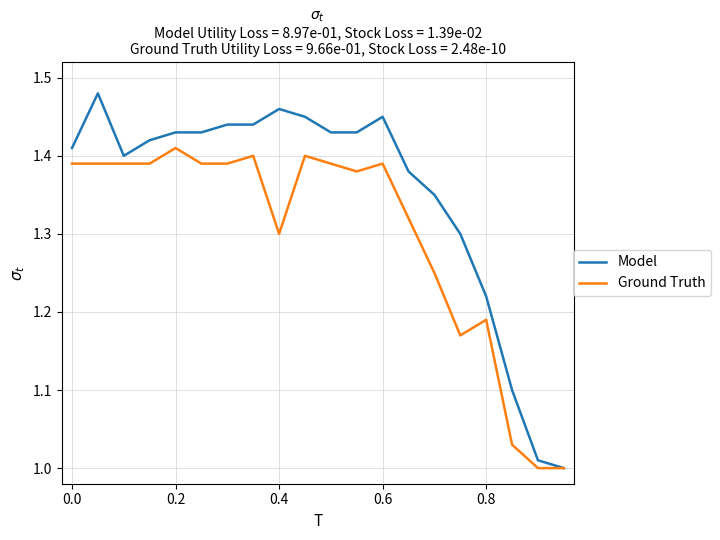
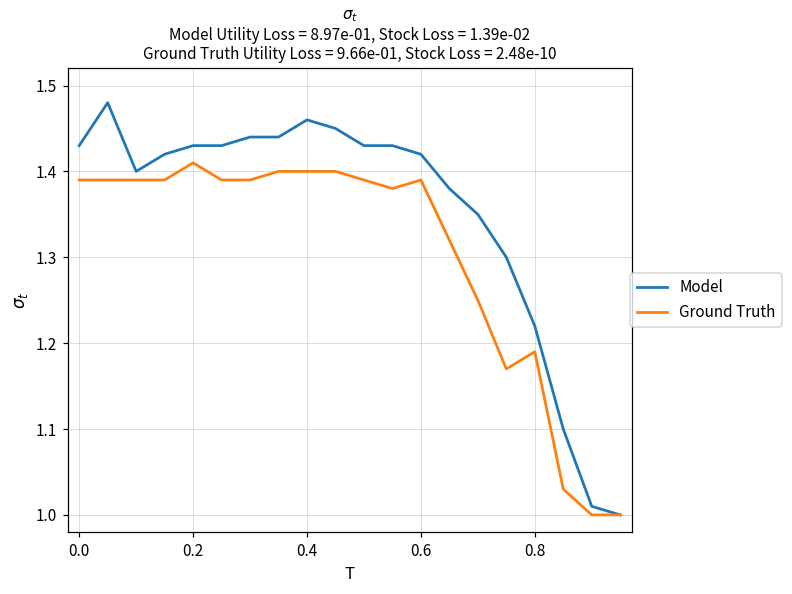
Model, 0.0: 1.41 -> 1.43
Ground Truth, 0.4: 1.3 -> 1.4
Model, 0.6: 1.45 -> 1.42
